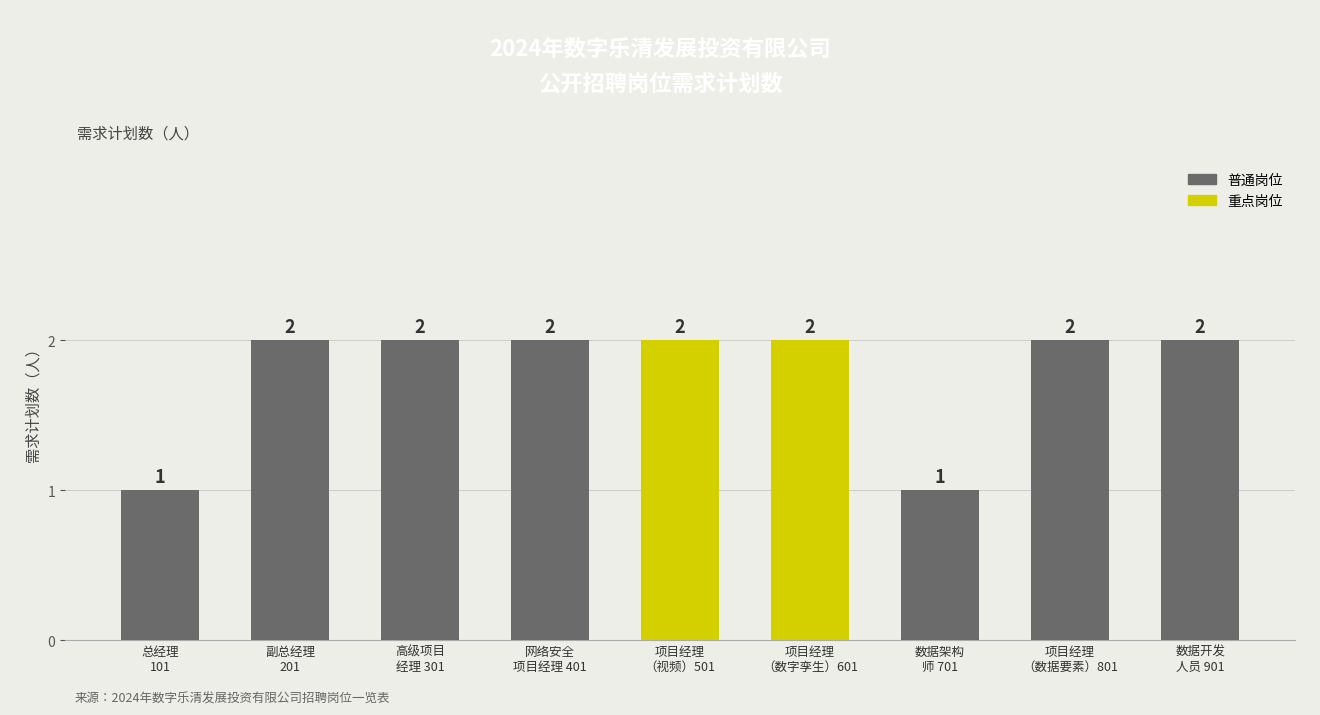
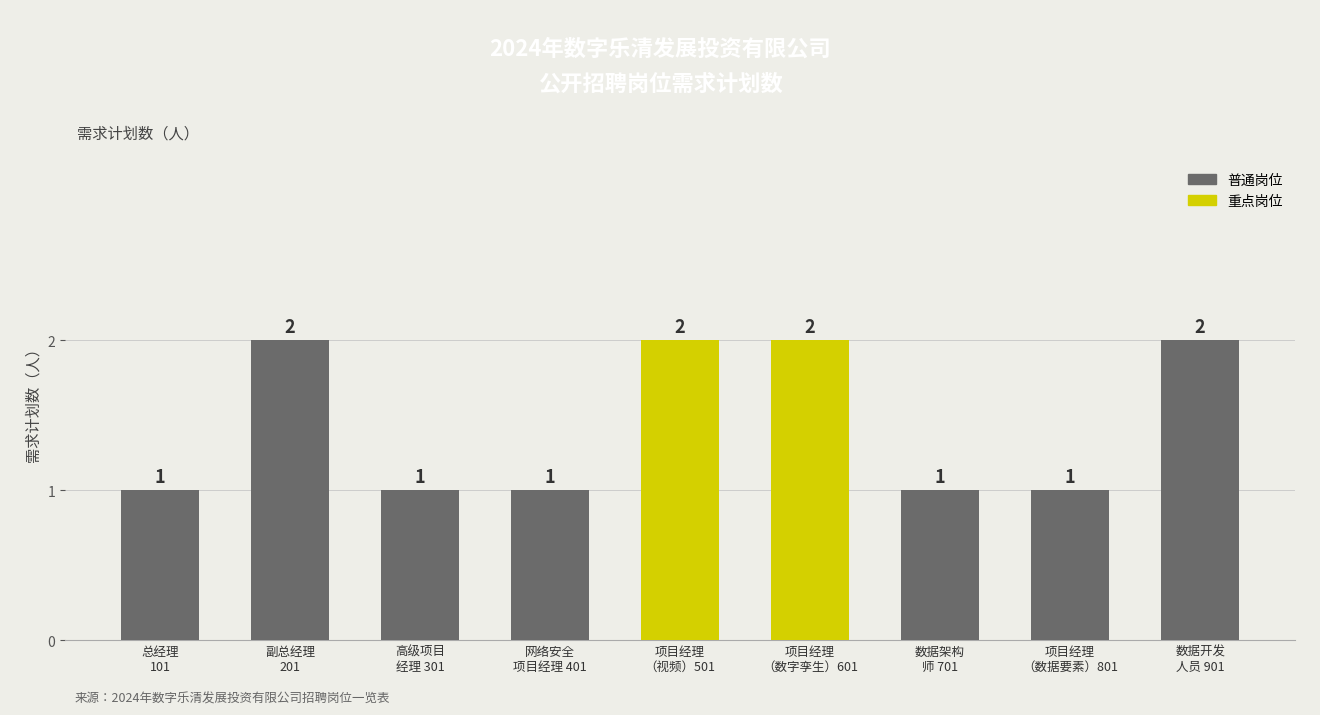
高级项目 经理 301: 2 -> 1
网络安全 项目经理 401: 2 -> 1
项目经理 （数据要素）801: 2 -> 1
